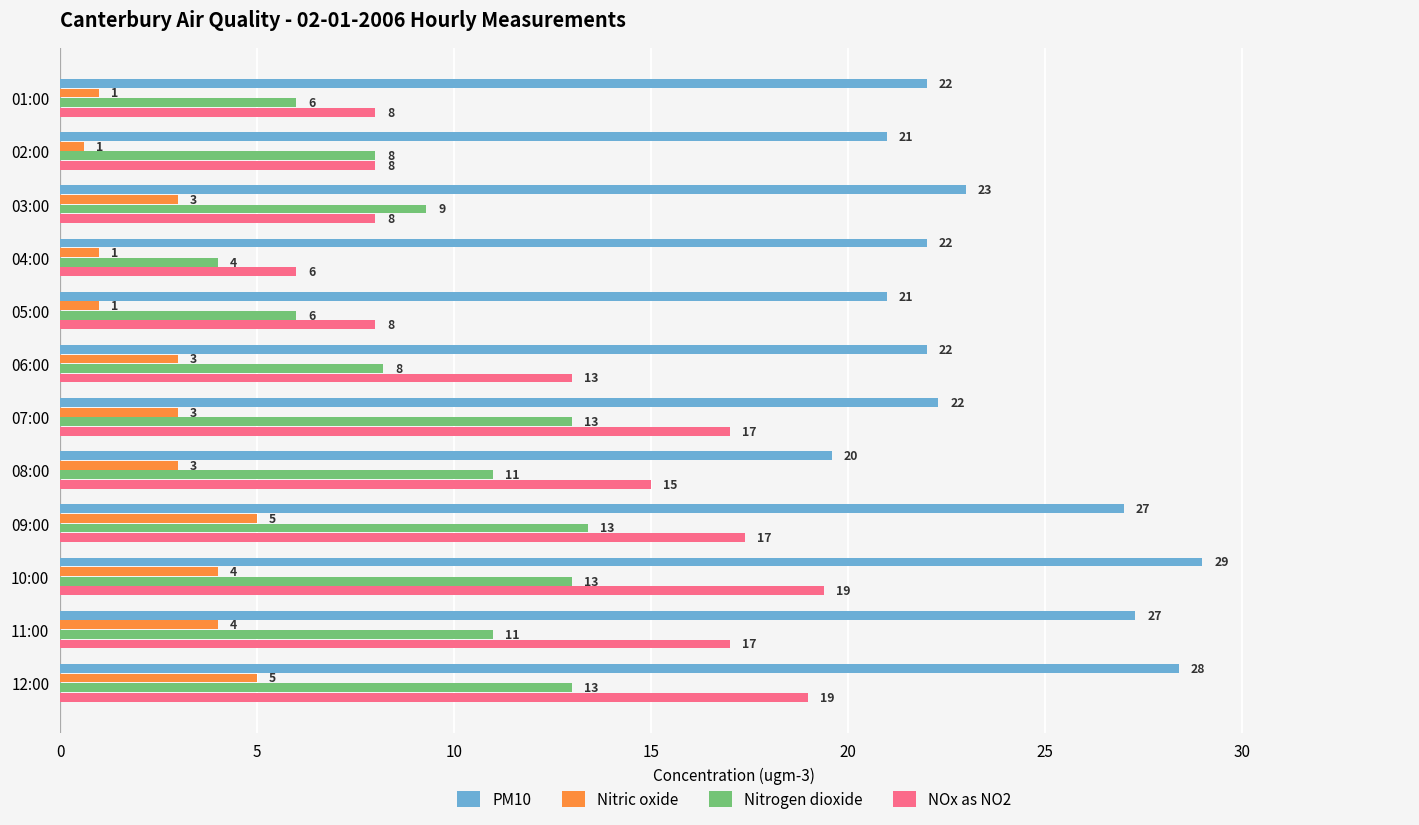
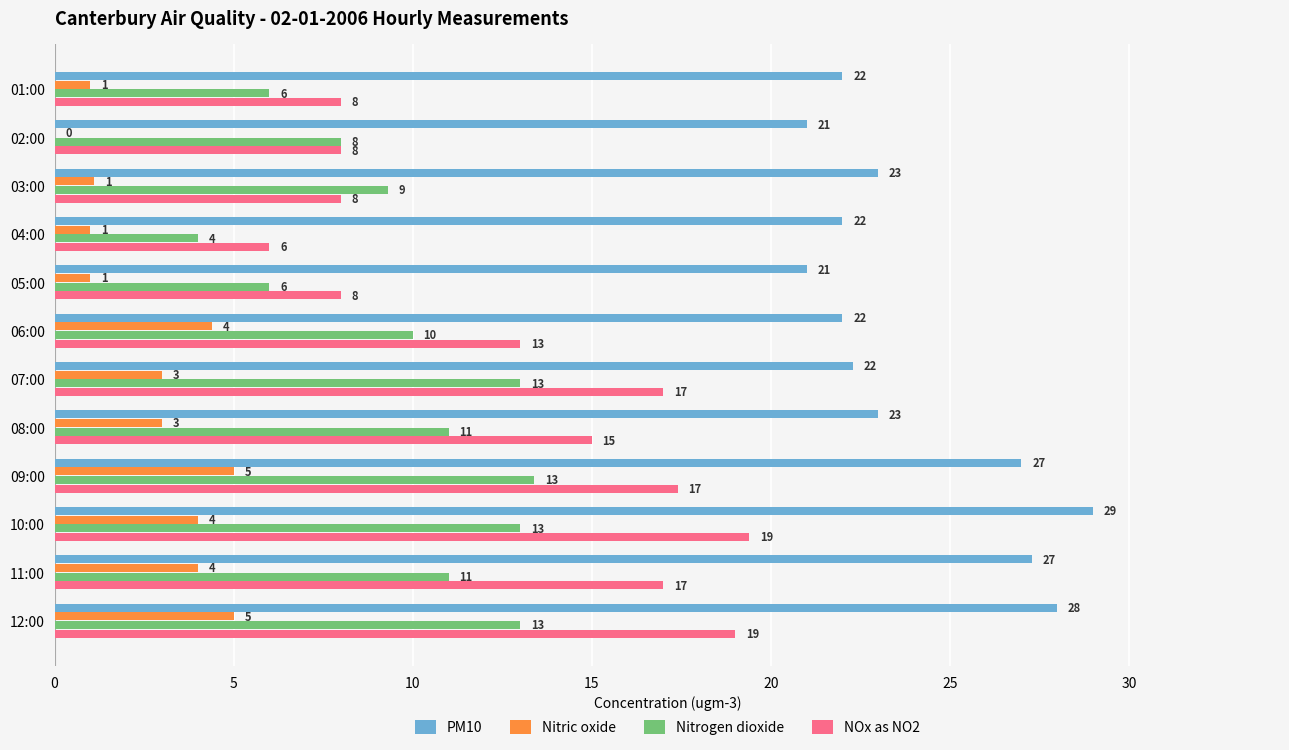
Nitric oxide, 02:00: 1 -> 0
Nitric oxide, 03:00: 3 -> 1
Nitric oxide, 06:00: 3 -> 4
Nitrogen dioxide, 06:00: 8 -> 10
PM10, 08:00: 20 -> 23
PM10, 12:00: 28.4 -> 28.0
